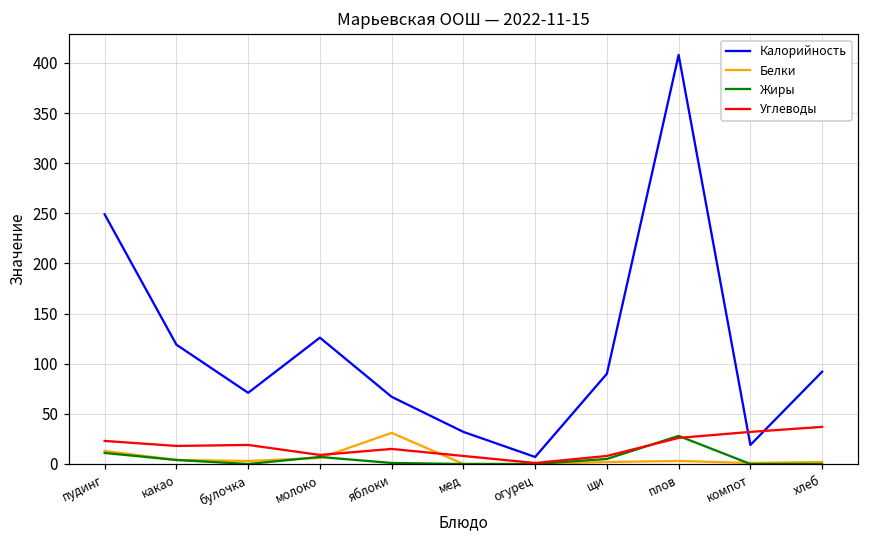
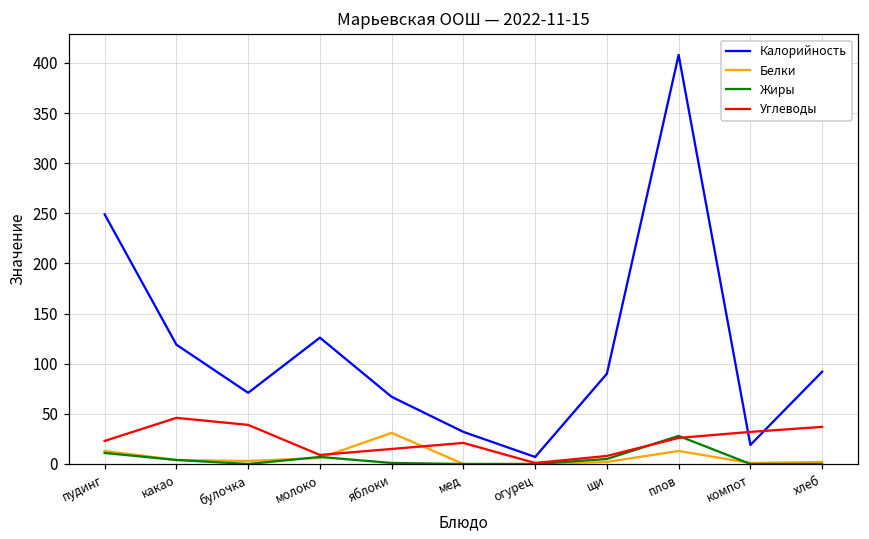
Углеводы, какао: 20 -> 50
Углеводы, булочка: 20 -> 40
Углеводы, мед: 10 -> 20
Белки, плов: 0 -> 10
